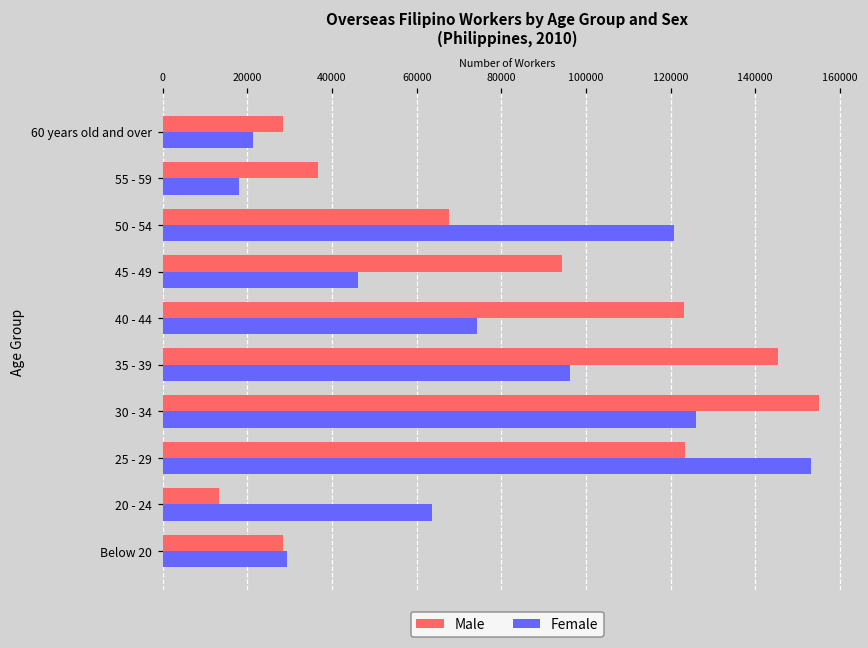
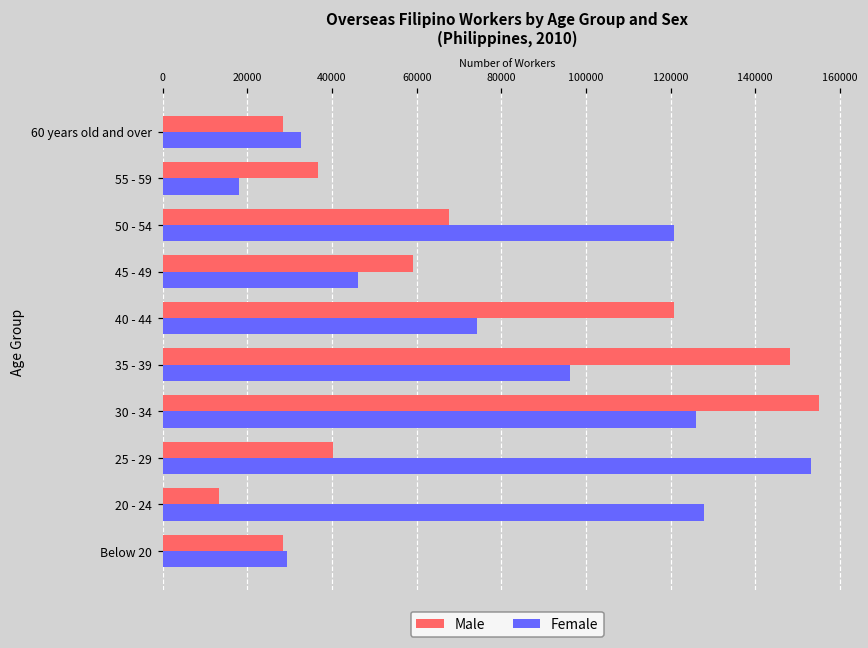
Female, 60 years old and over: 21000 -> 33000
Male, 45 - 49: 94000 -> 59000
Male, 40 - 44: 123000 -> 121000
Male, 35 - 39: 145000 -> 148000
Male, 25 - 29: 123000 -> 40000
Female, 20 - 24: 64000 -> 128000
